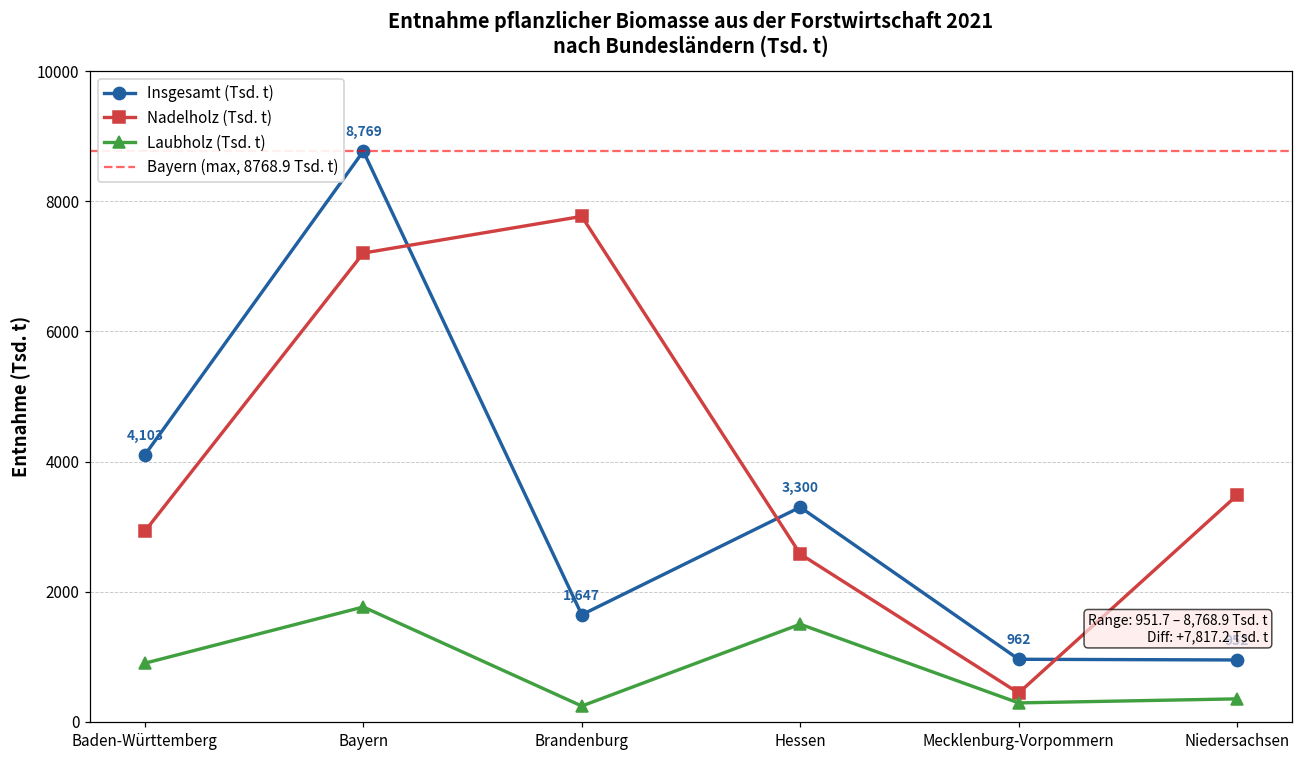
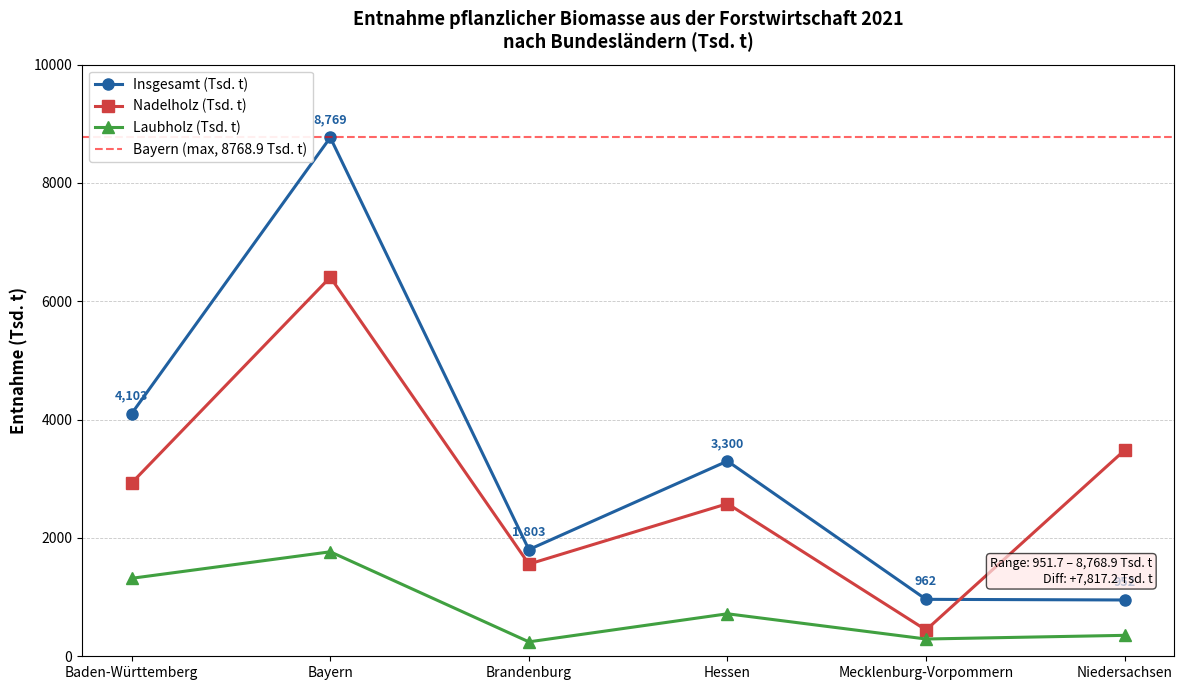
Laubholz (Tsd. t), Baden-Württemberg: 900 -> 1300
Nadelholz (Tsd. t), Bayern: 7200 -> 6400
Insgesamt (Tsd. t), Brandenburg: 1,647 -> 1,803
Nadelholz (Tsd. t), Brandenburg: 7800 -> 1600
Laubholz (Tsd. t), Hessen: 1500 -> 700
